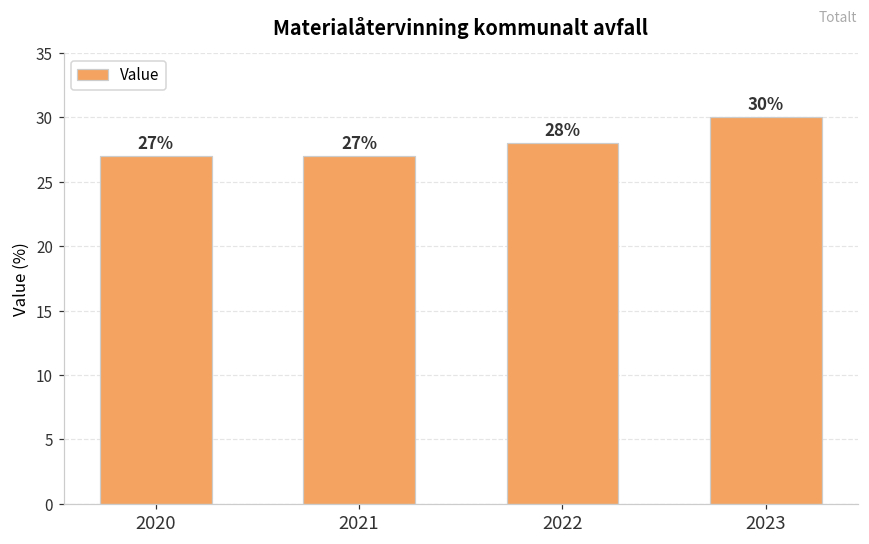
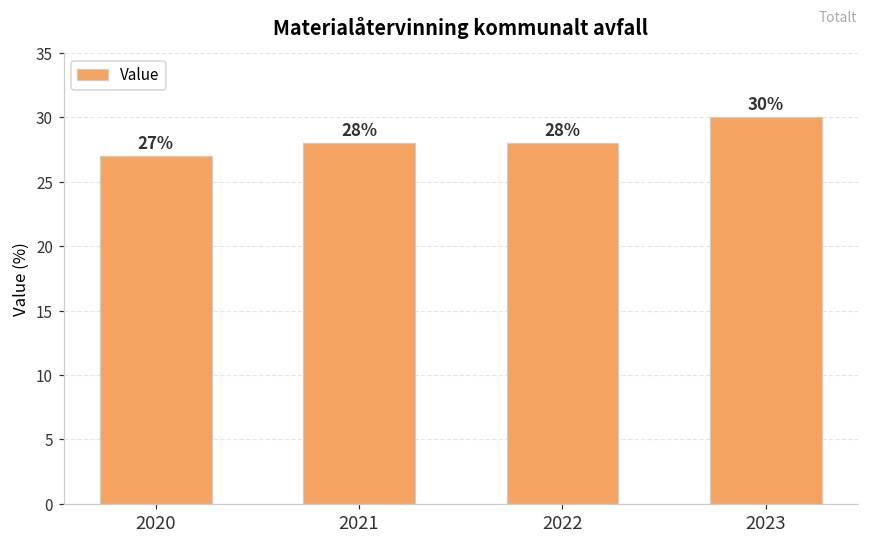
2021: 27% -> 28%
